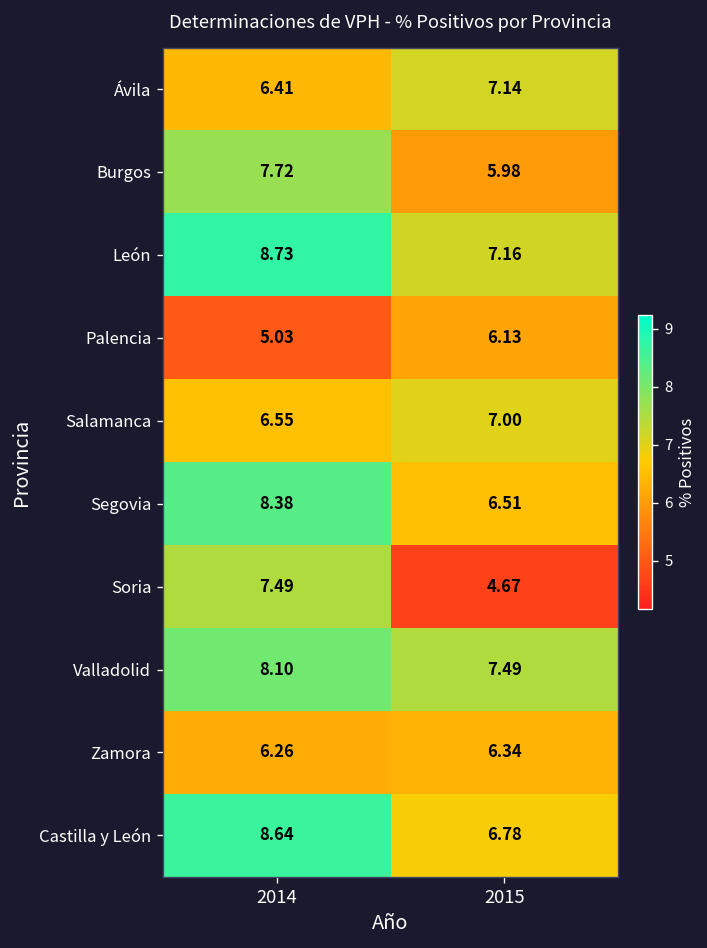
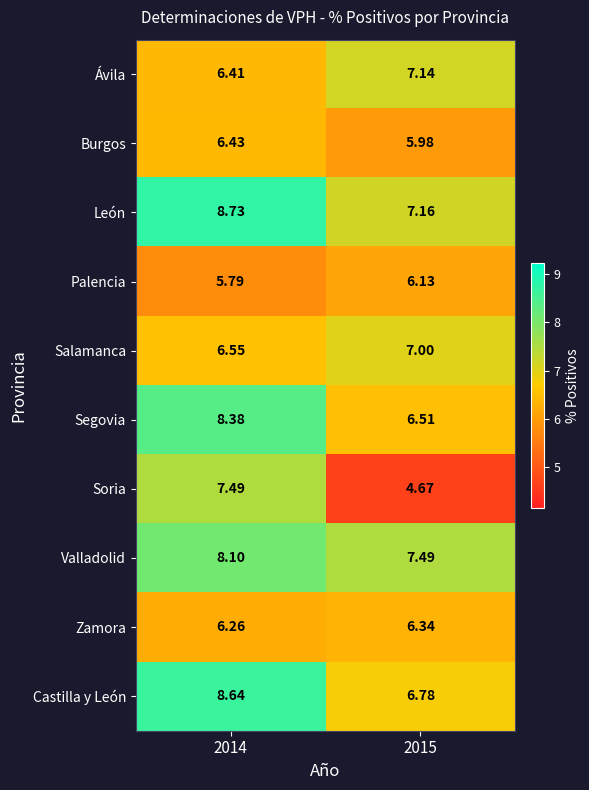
Burgos, 2014: 7.72 -> 6.43
Palencia, 2014: 5.03 -> 5.79
